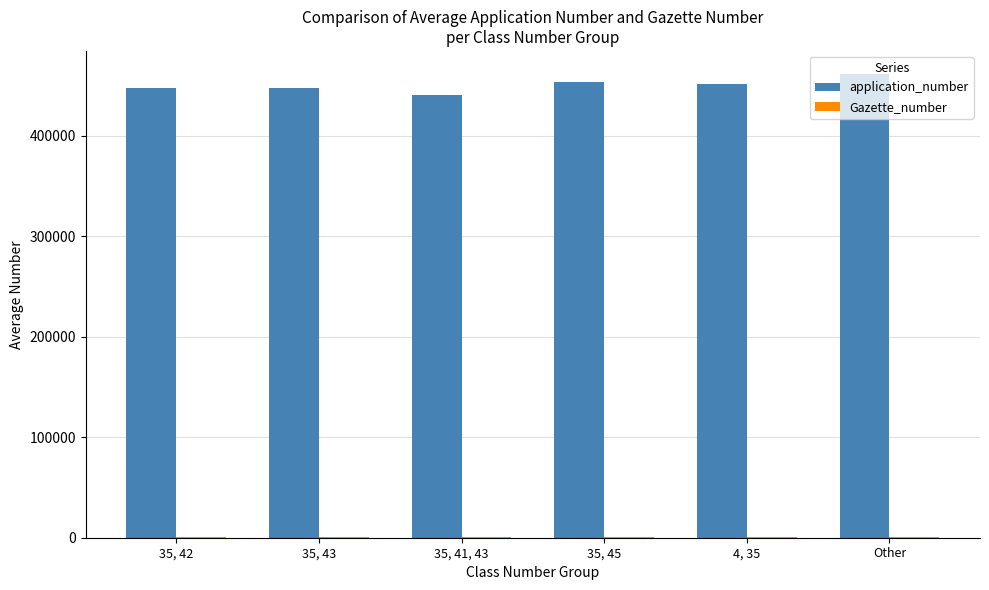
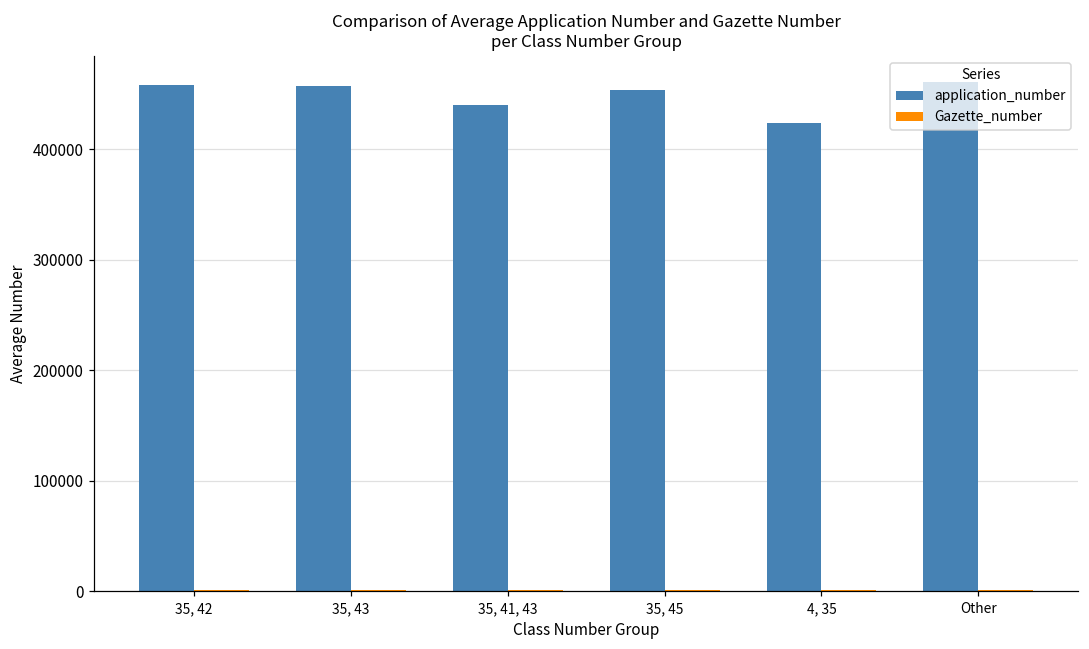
application_number, 35, 42: 447000 -> 458000
application_number, 35, 43: 447000 -> 457000
application_number, 4, 35: 452000 -> 424000
